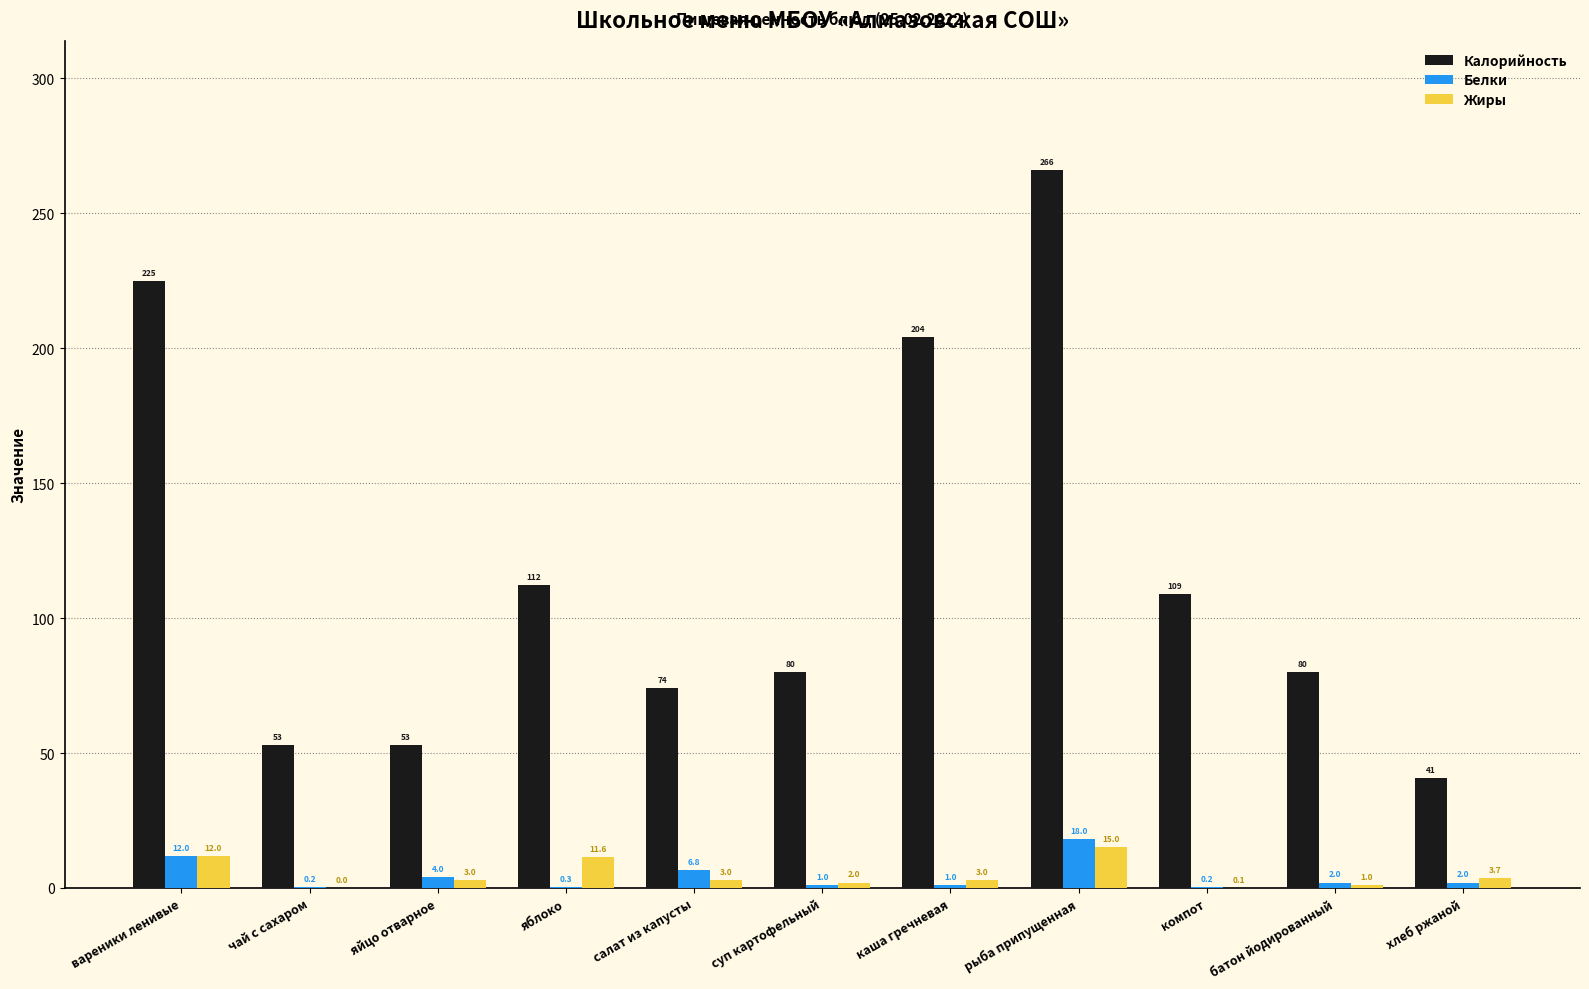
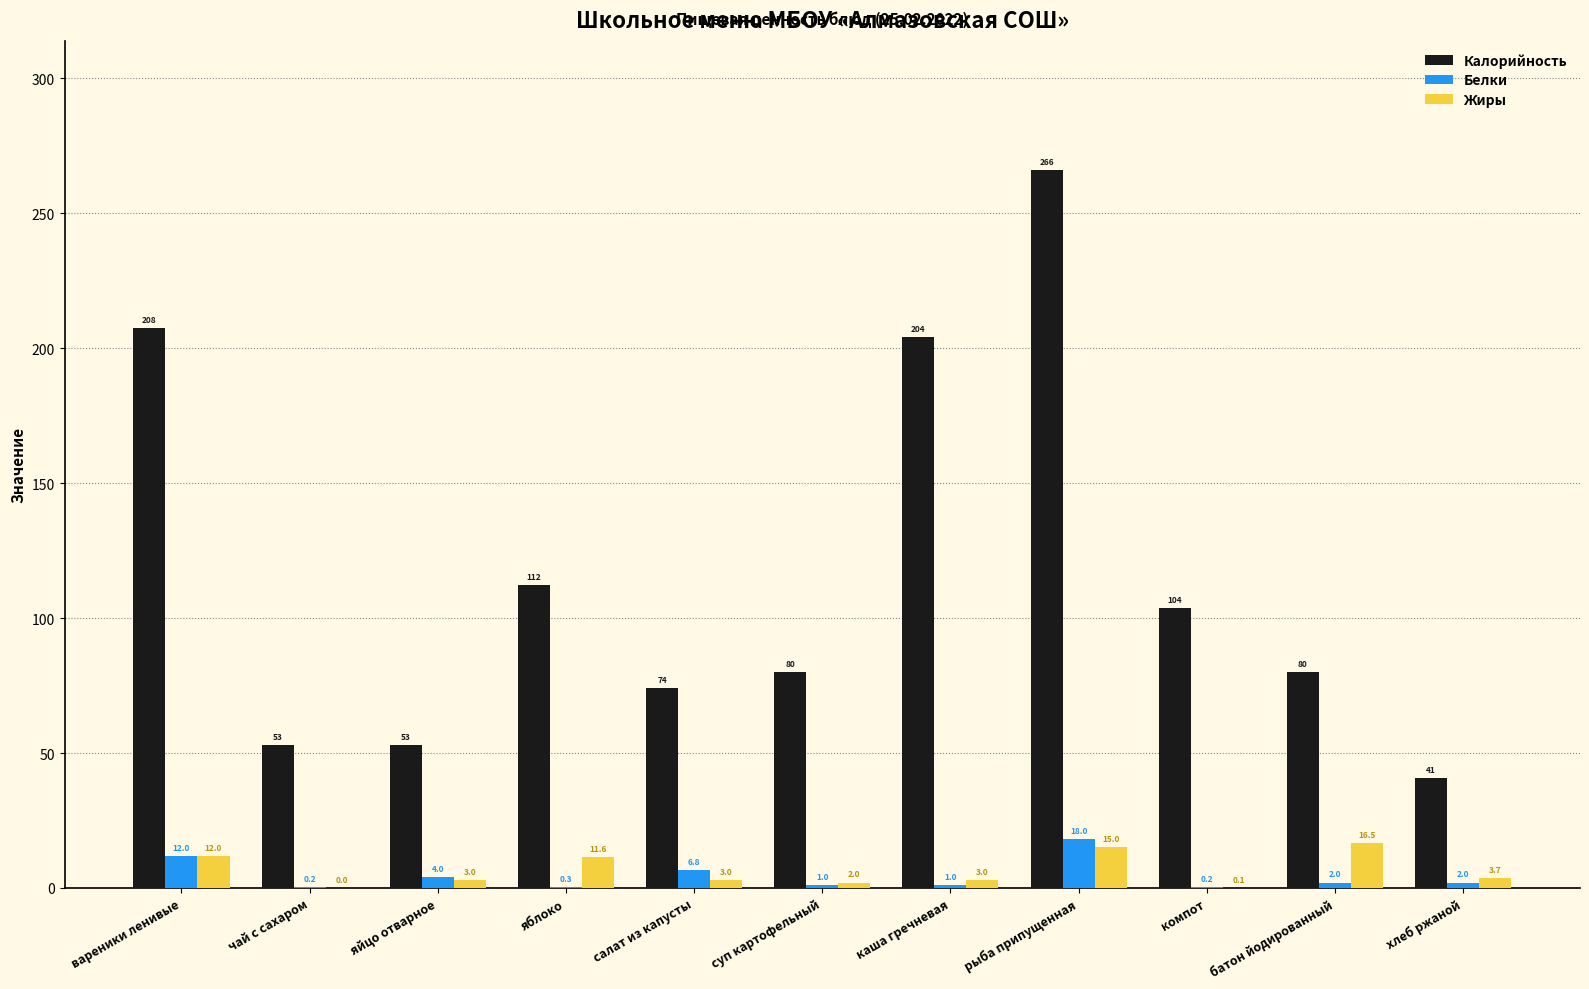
Калорийность, вареники ленивые: 225 -> 208
Калорийность, компот: 109 -> 104
Жиры, батон йодированный: 1.0 -> 16.5
